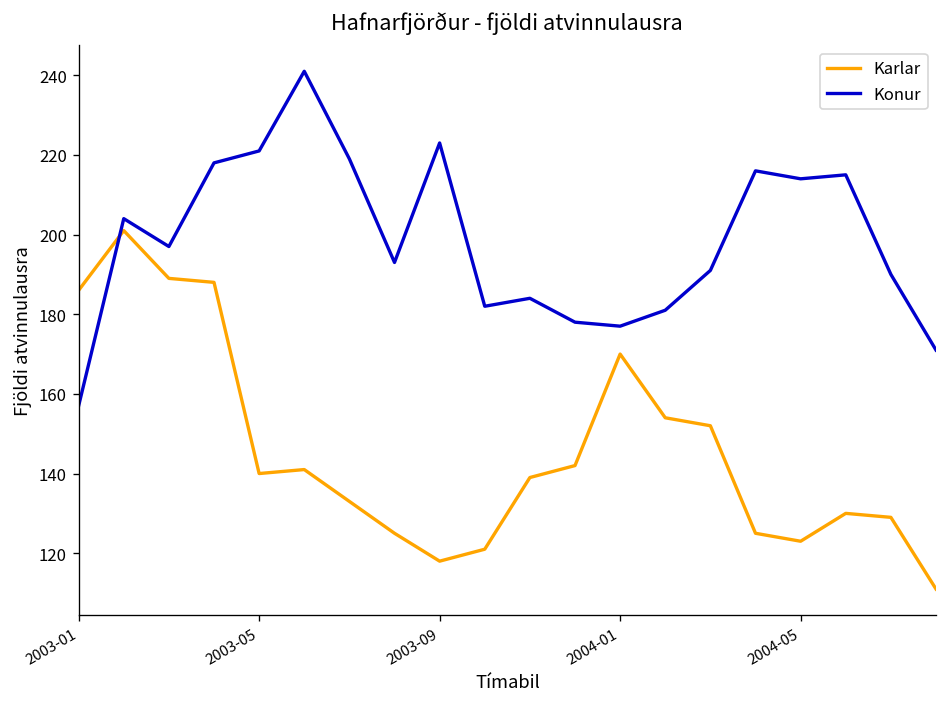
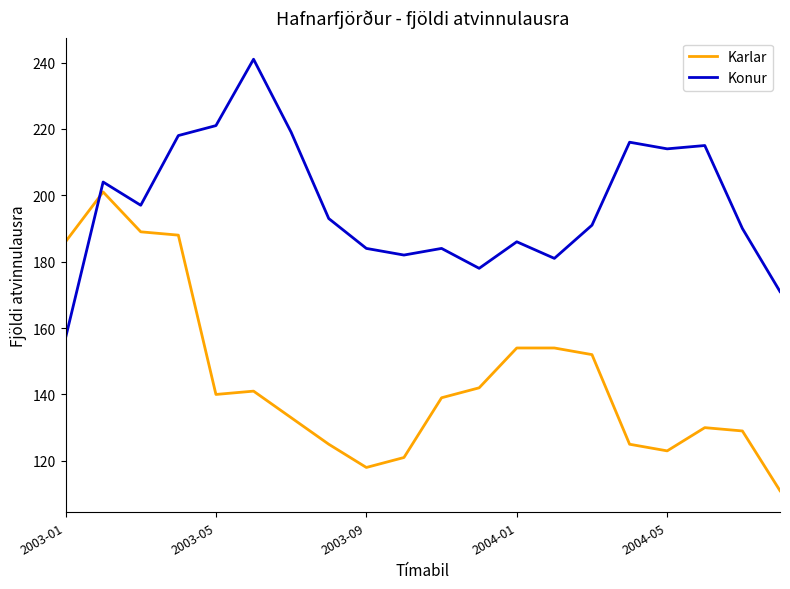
Konur, 2003-09: 223 -> 184
Karlar, 2004-01: 170 -> 154
Konur, 2004-01: 177 -> 186
